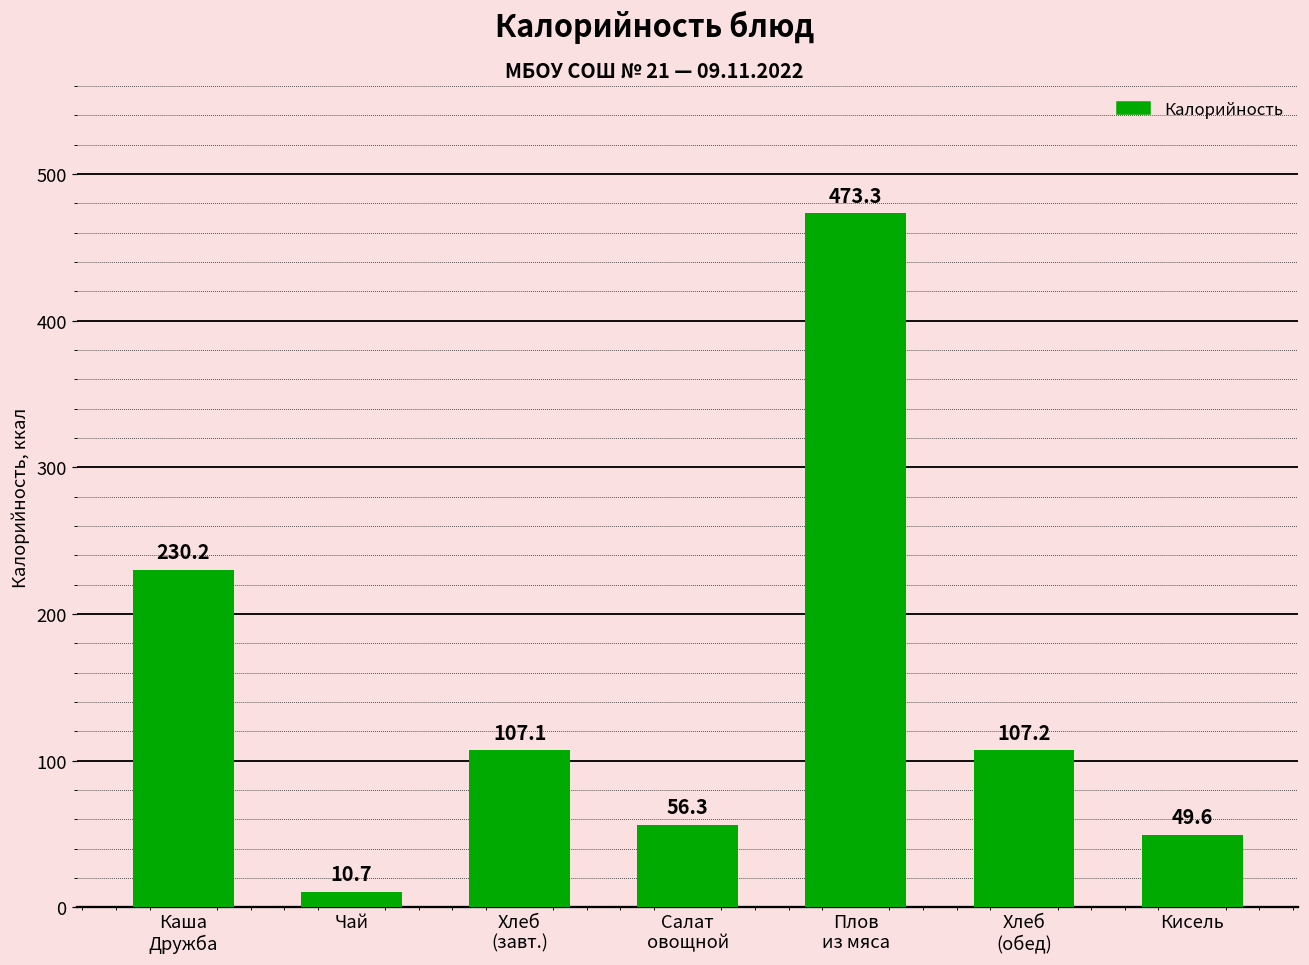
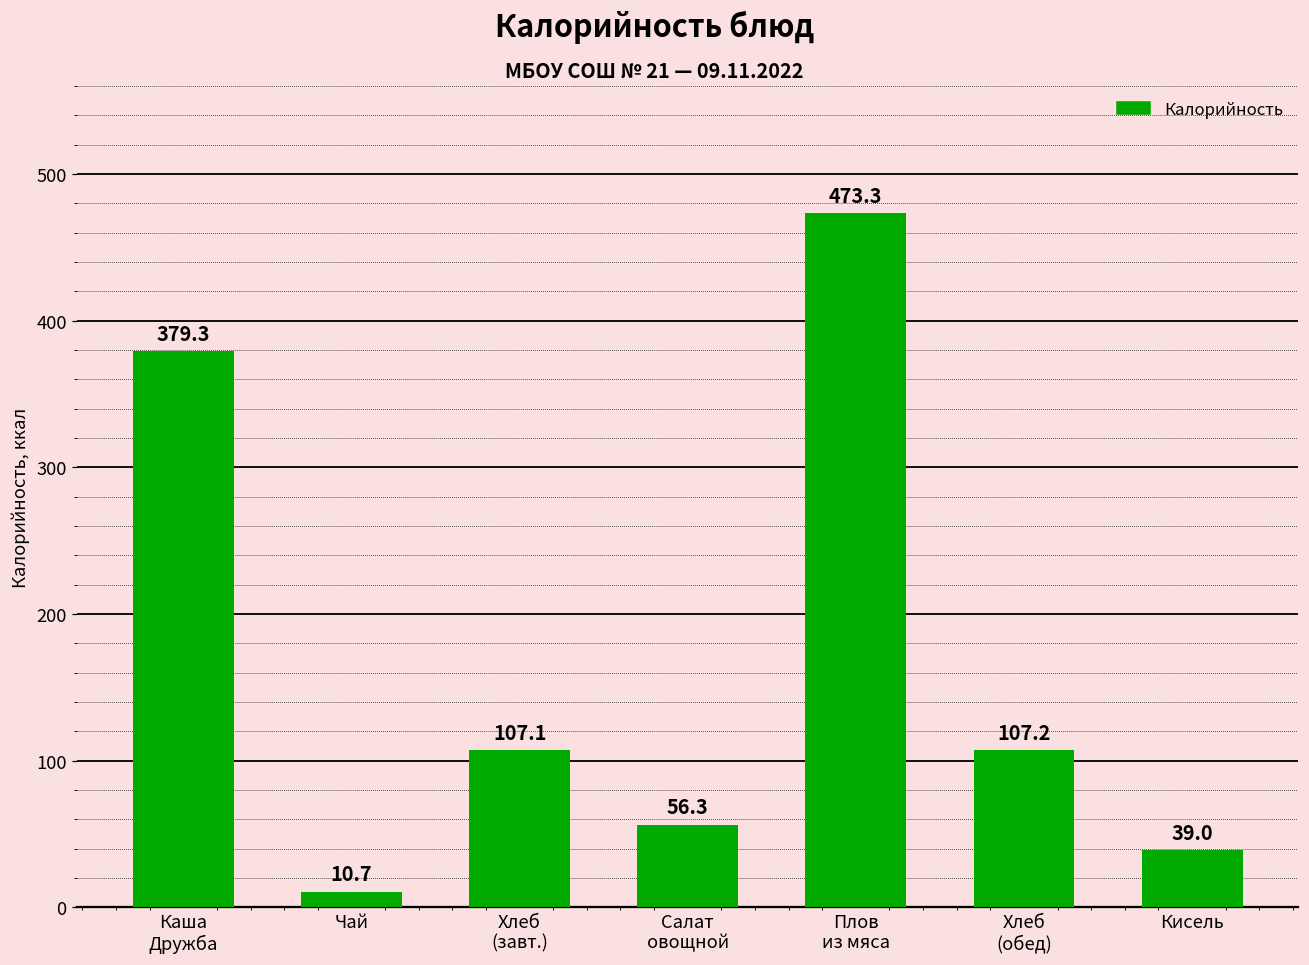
Каша Дружба: 230.2 -> 379.3
Кисель: 49.6 -> 39.0
